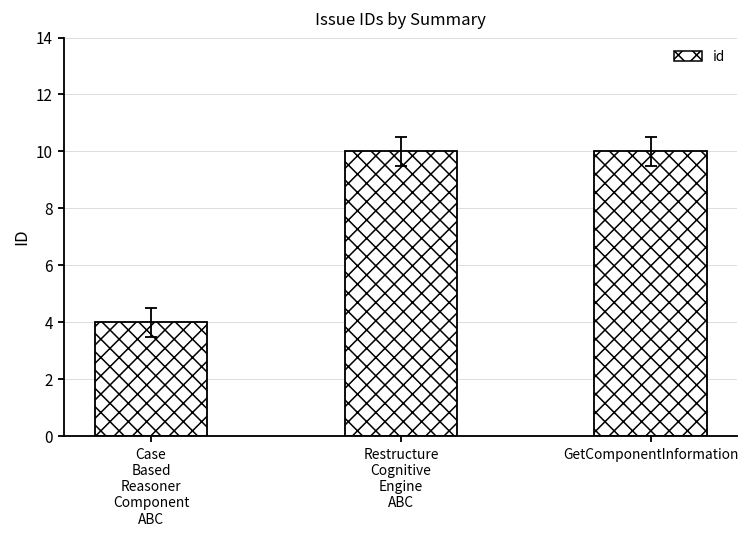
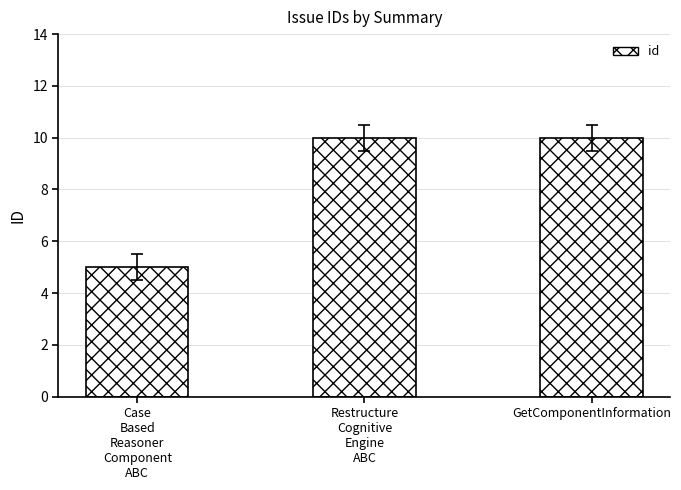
id, Case Based Reasoner Component ABC: 4 -> 5
